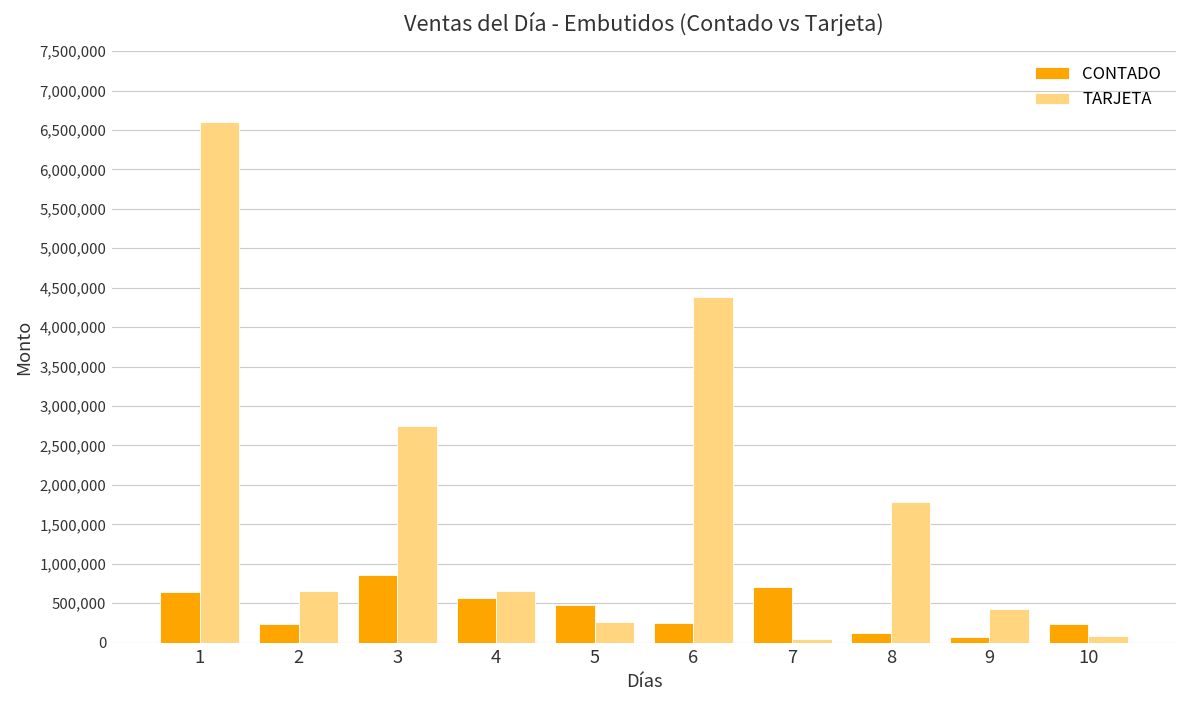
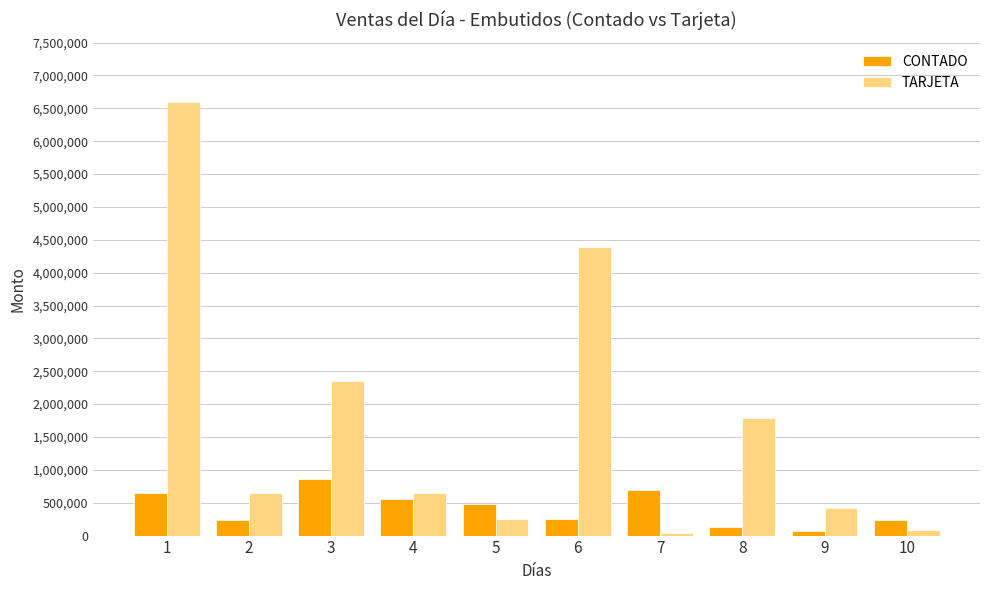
TARJETA, 3: 2,800,000 -> 2,400,000
